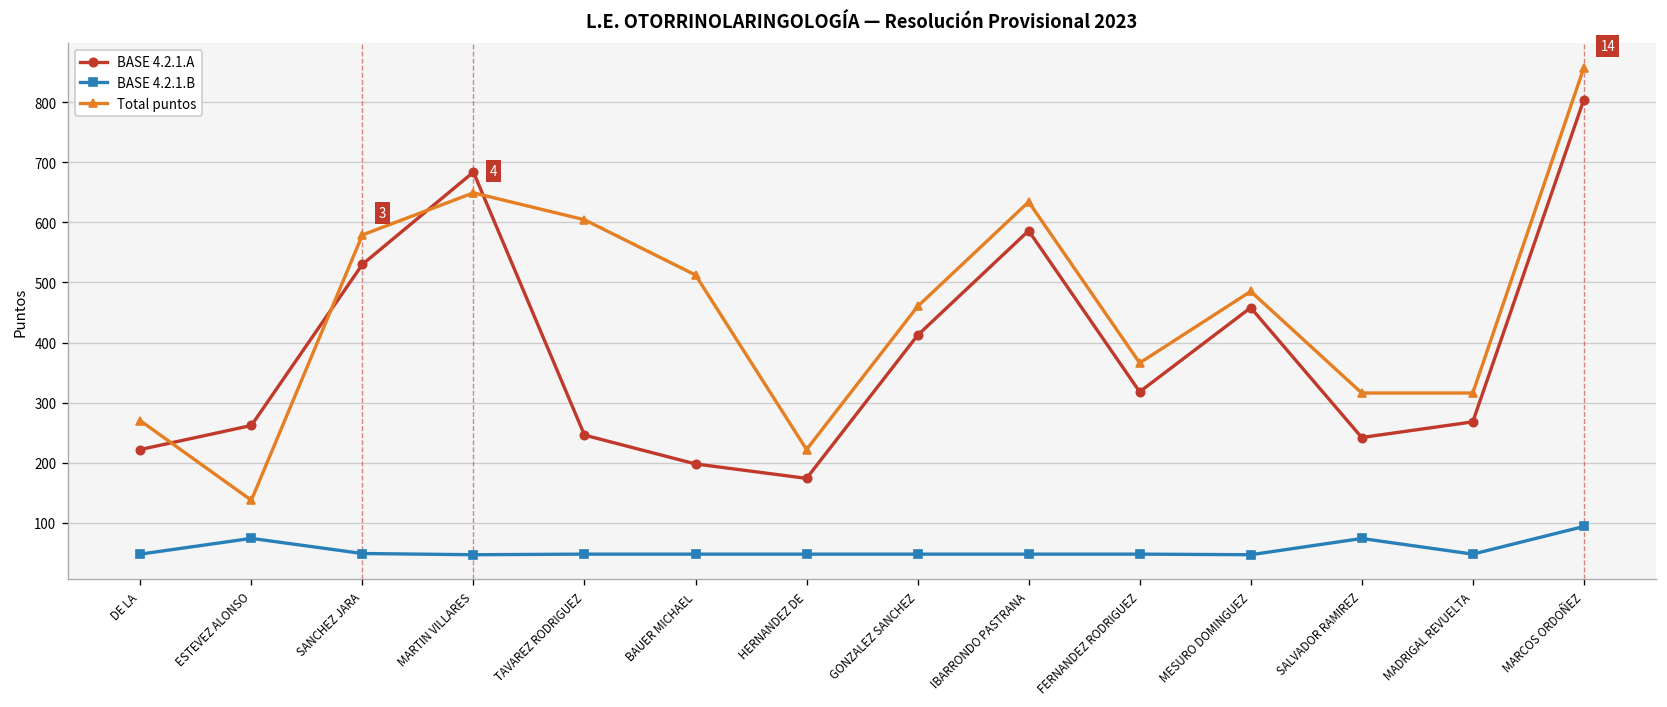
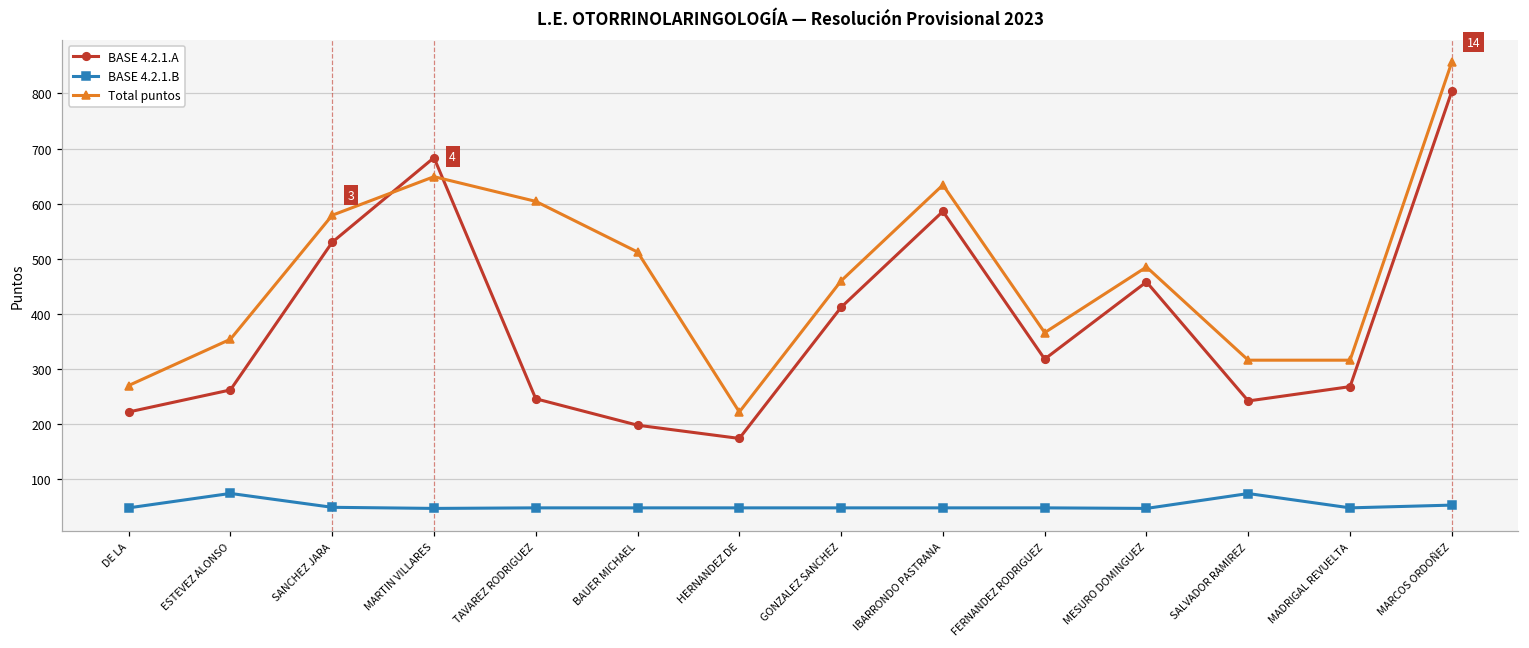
Total puntos, ESTEVEZ ALONSO: 140 -> 350
BASE 4.2.1.B, MARCOS ORDOÑEZ: 90 -> 50
